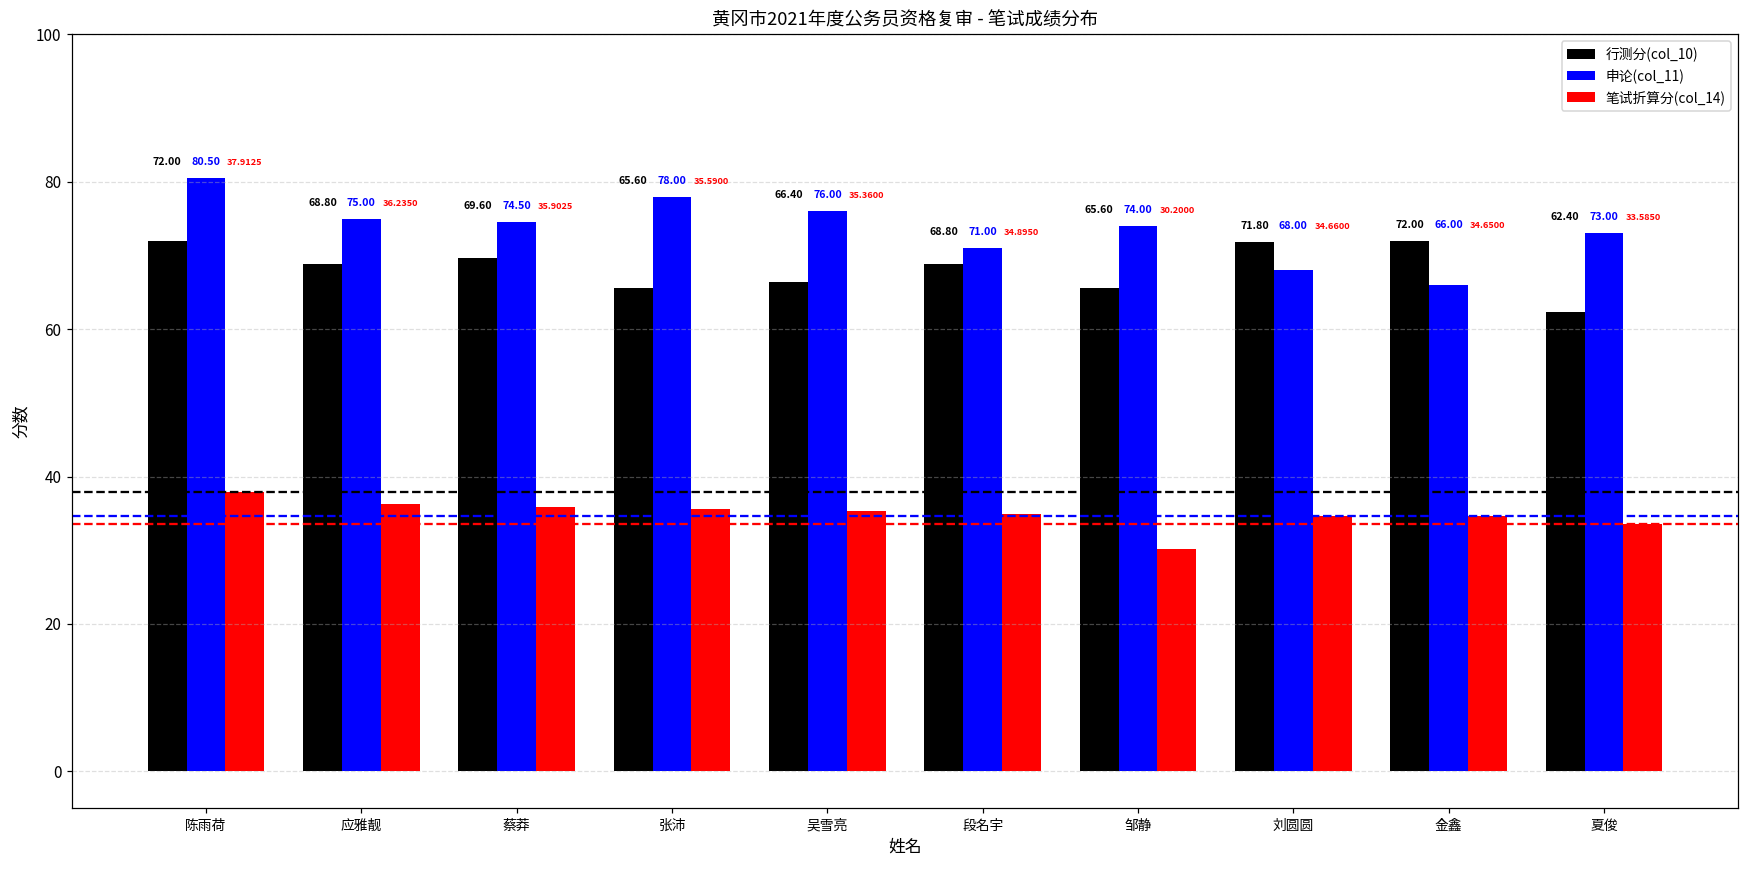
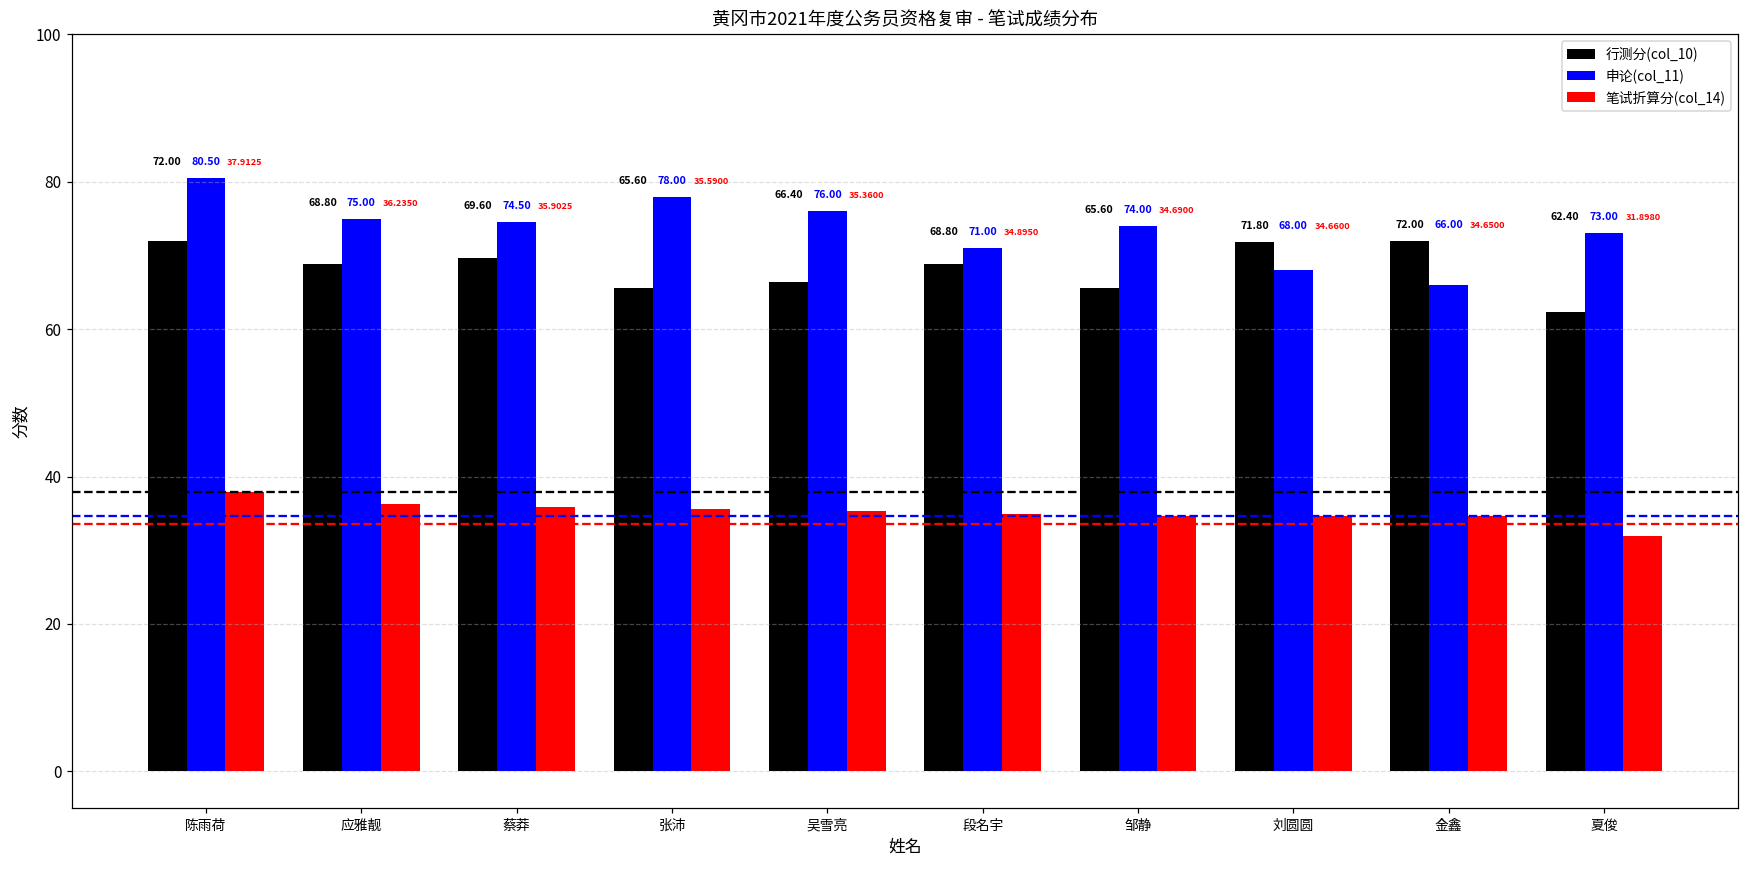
笔试折算分(col_14), 邹静: 30.2000 -> 34.6900
笔试折算分(col_14), 夏俊: 33.5850 -> 31.8980
